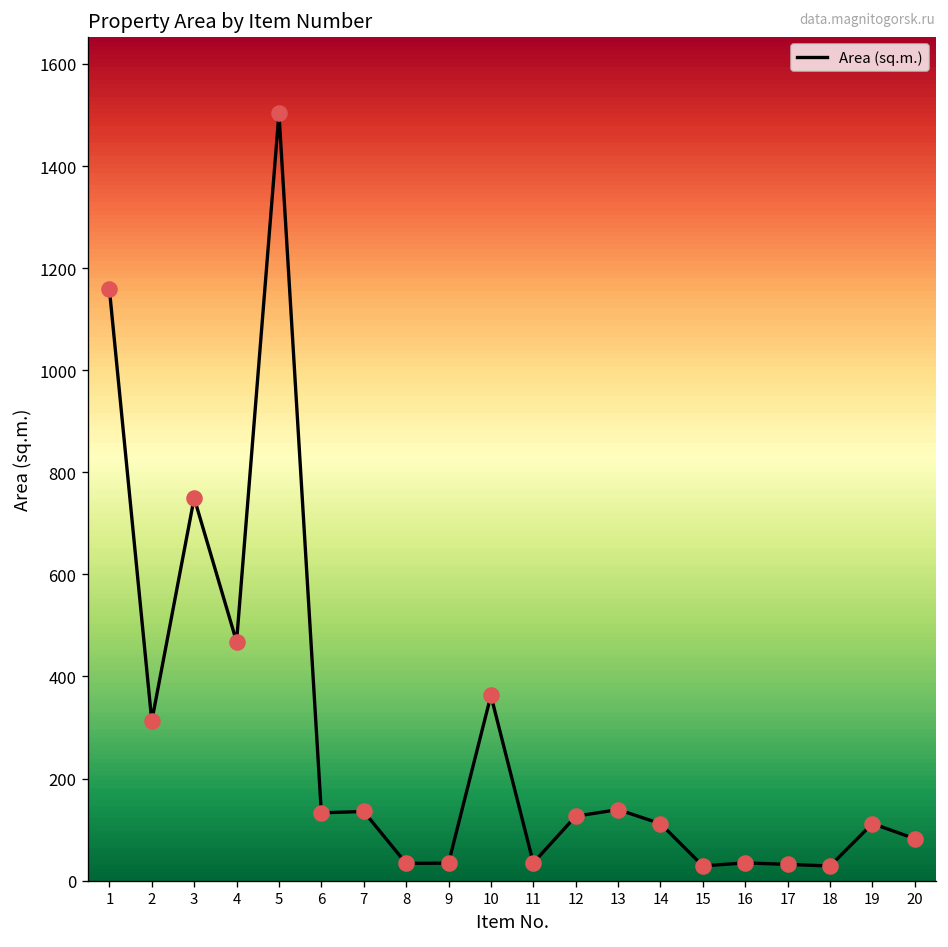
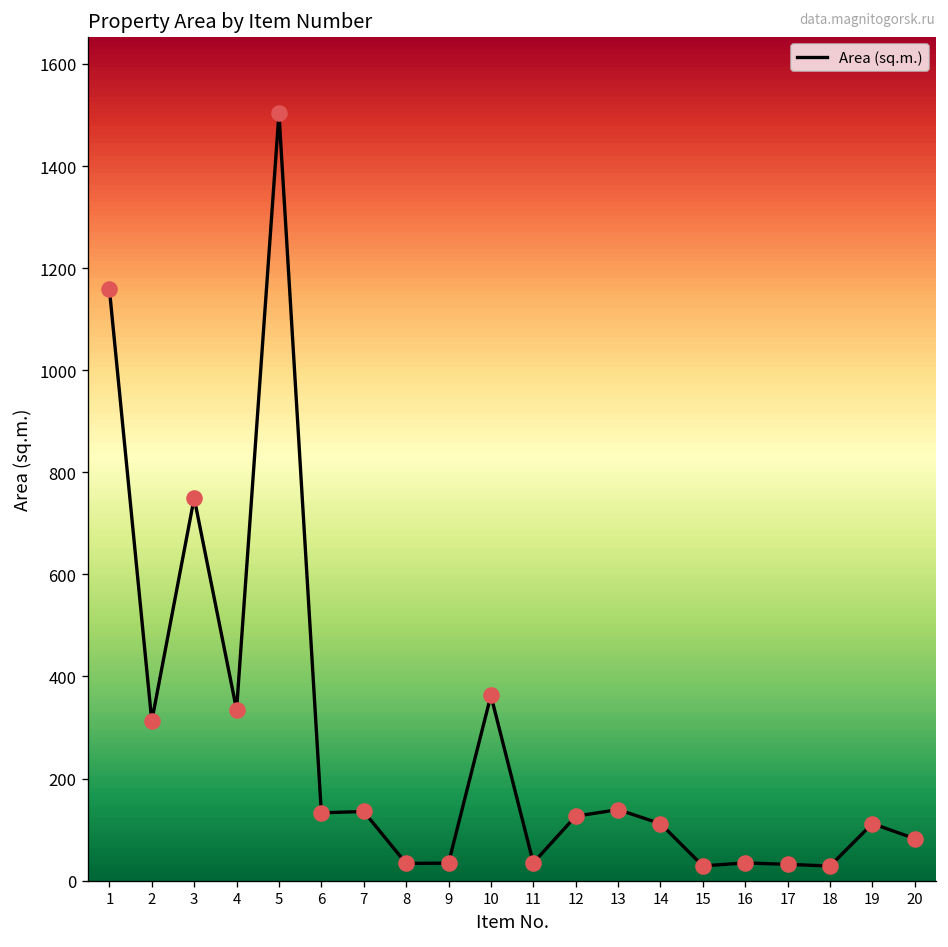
4: 470 -> 330
